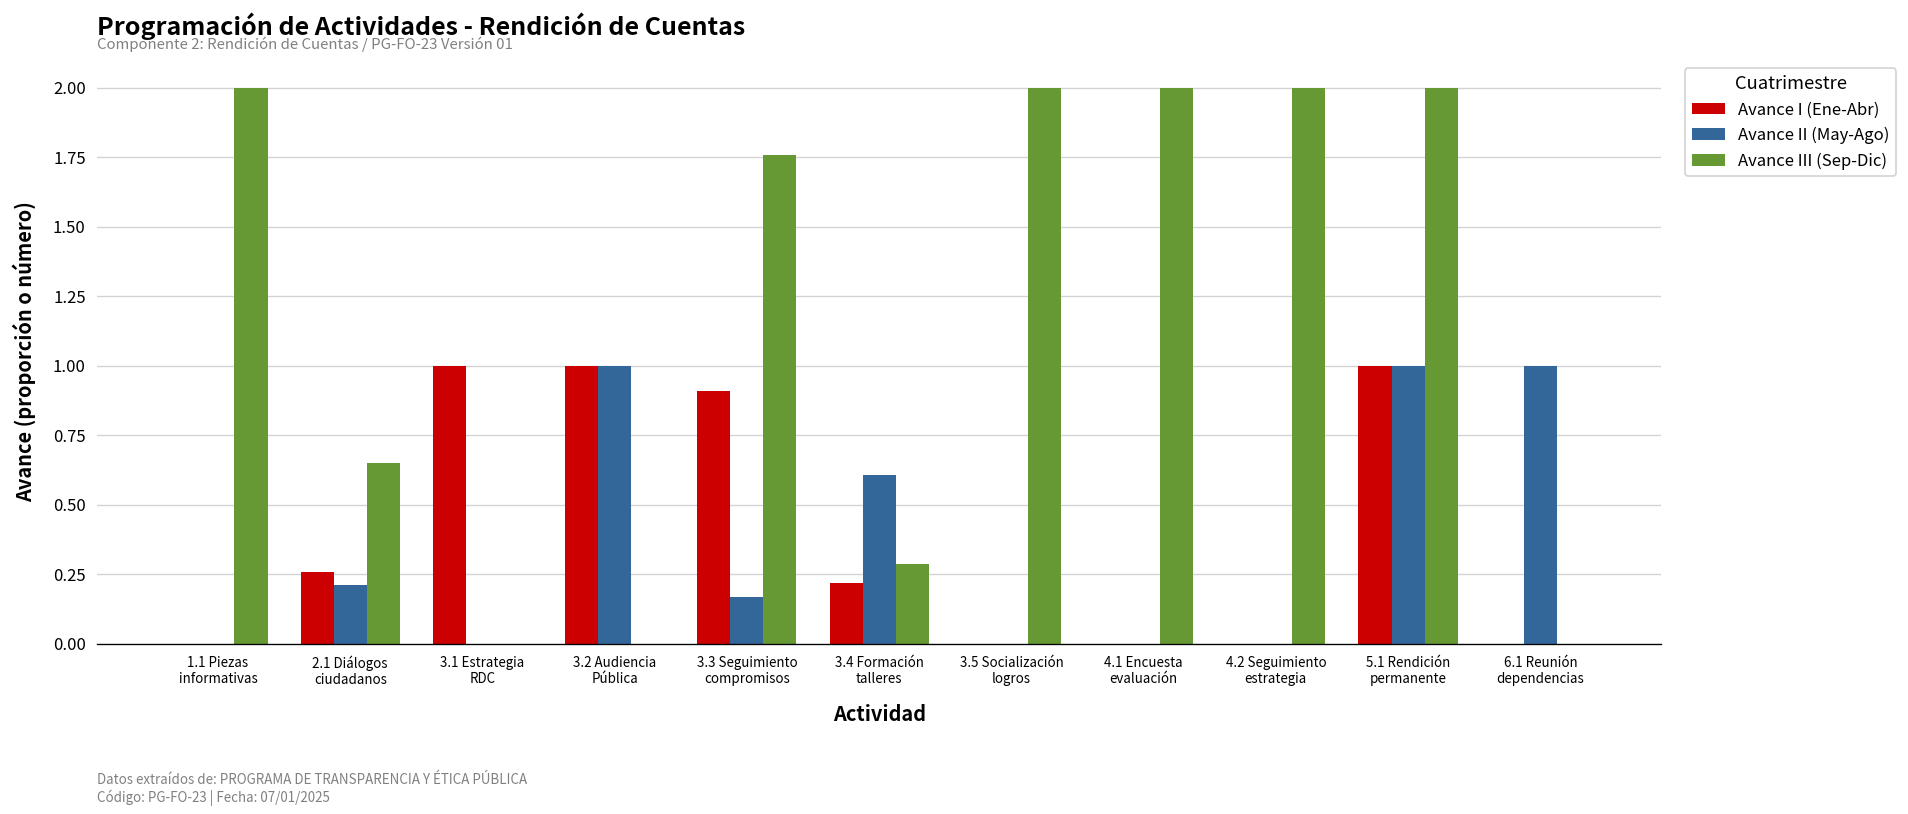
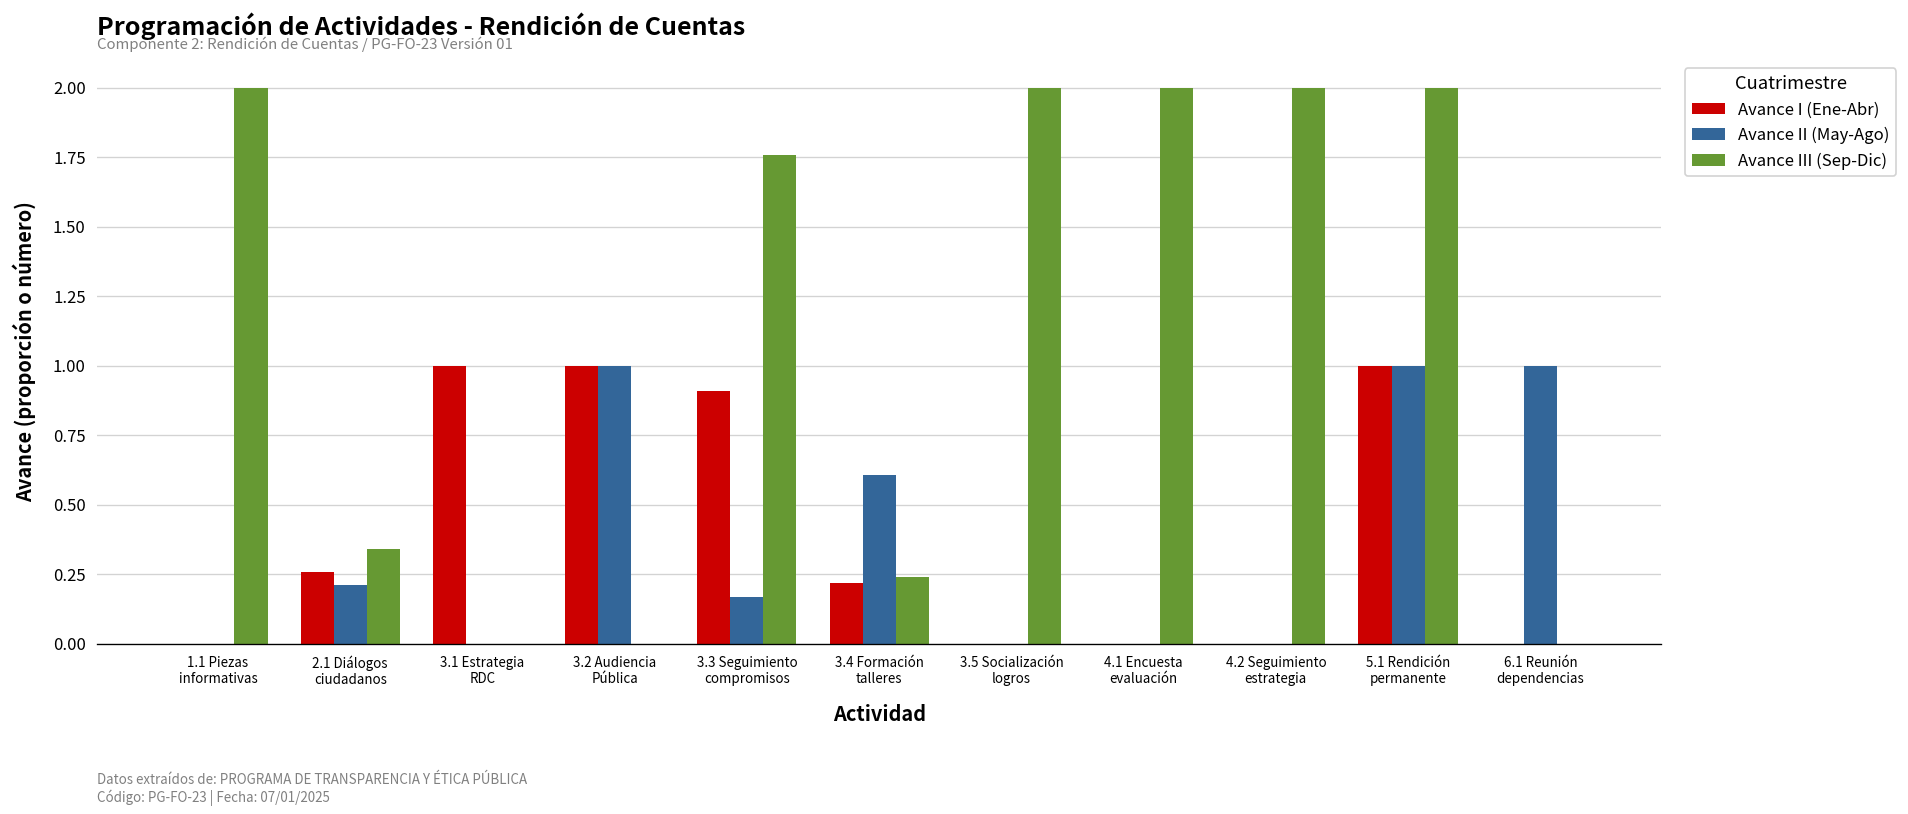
Avance III (Sep-Dic), 2.1 Diálogos ciudadanos: 0.65 -> 0.34
Avance III (Sep-Dic), 3.4 Formación talleres: 0.29 -> 0.24
